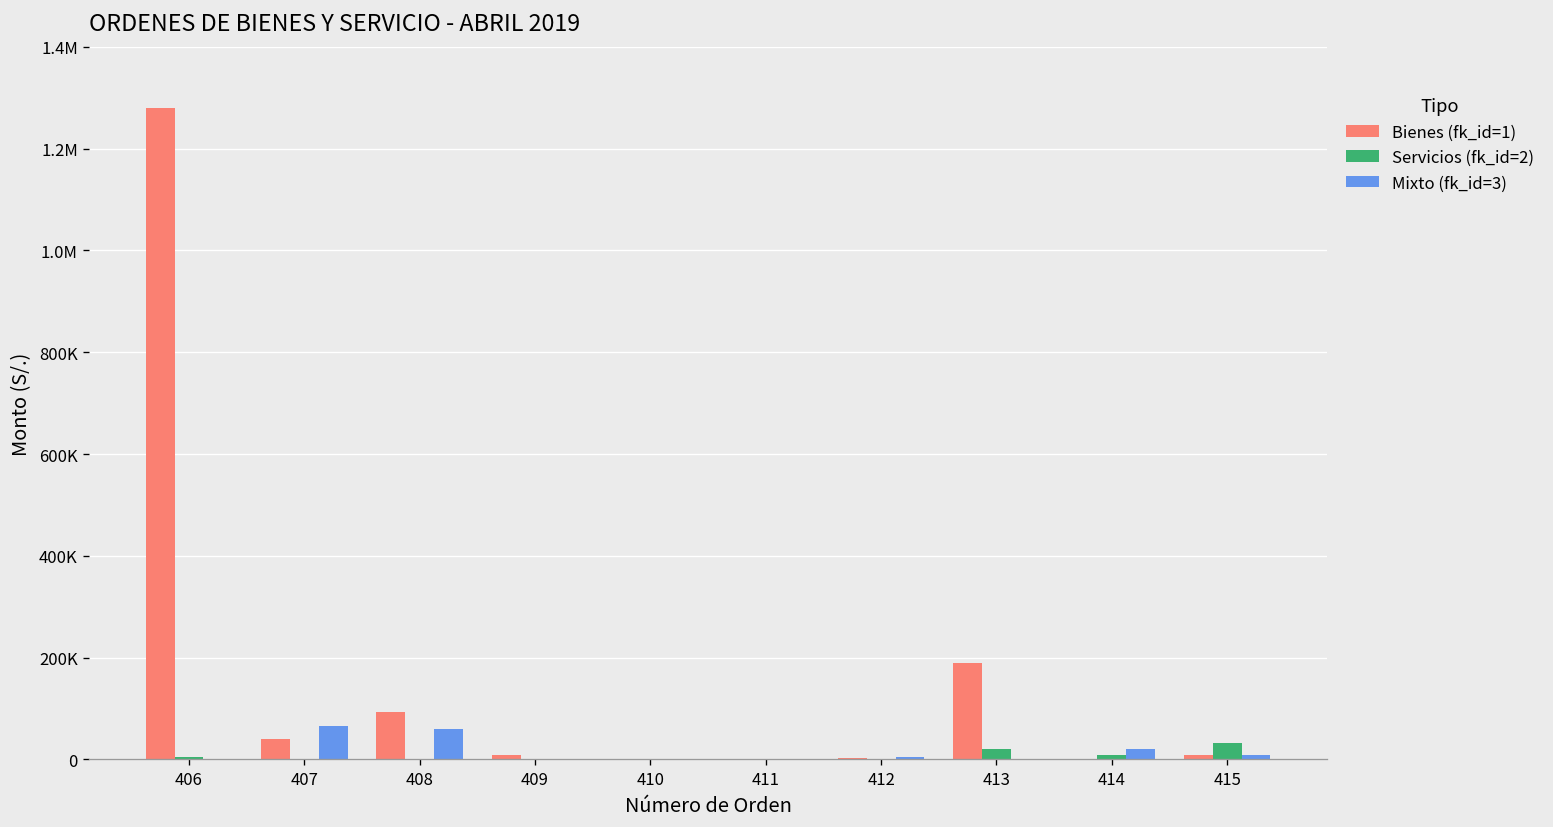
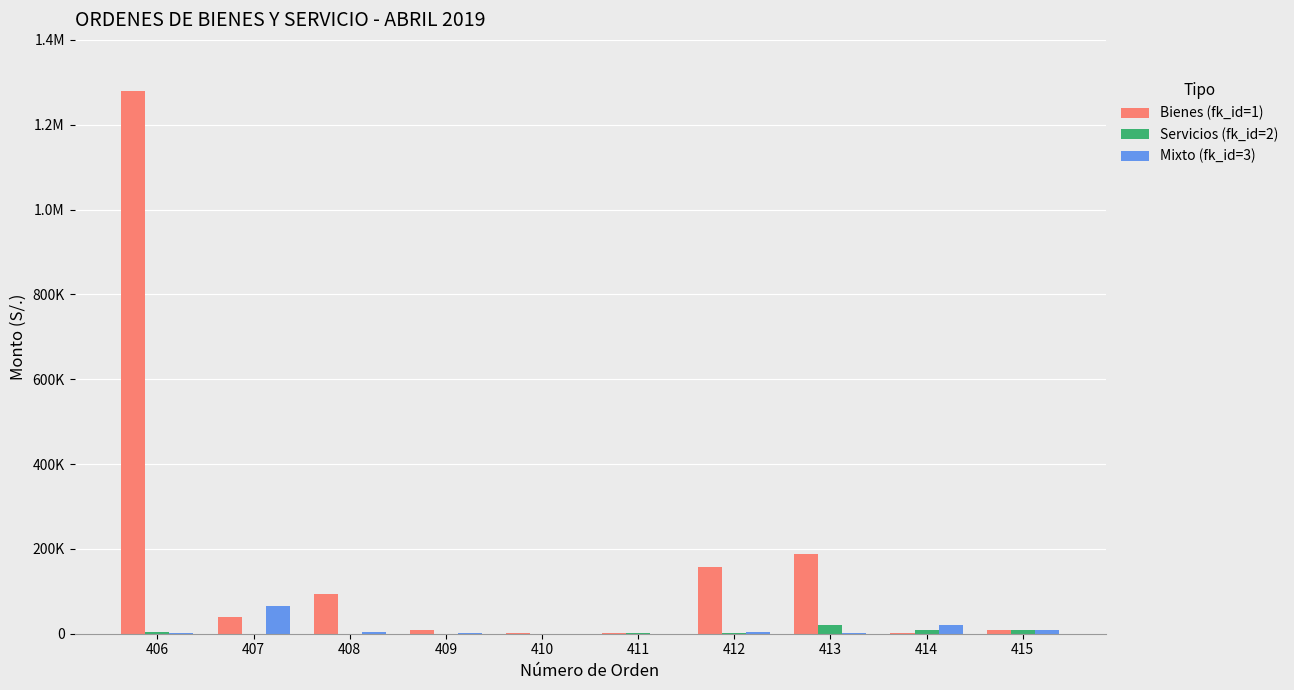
Mixto (fk_id=3), 408: 60000 -> 0
Bienes (fk_id=1), 412: 0 -> 160000
Servicios (fk_id=2), 415: 30000 -> 10000
